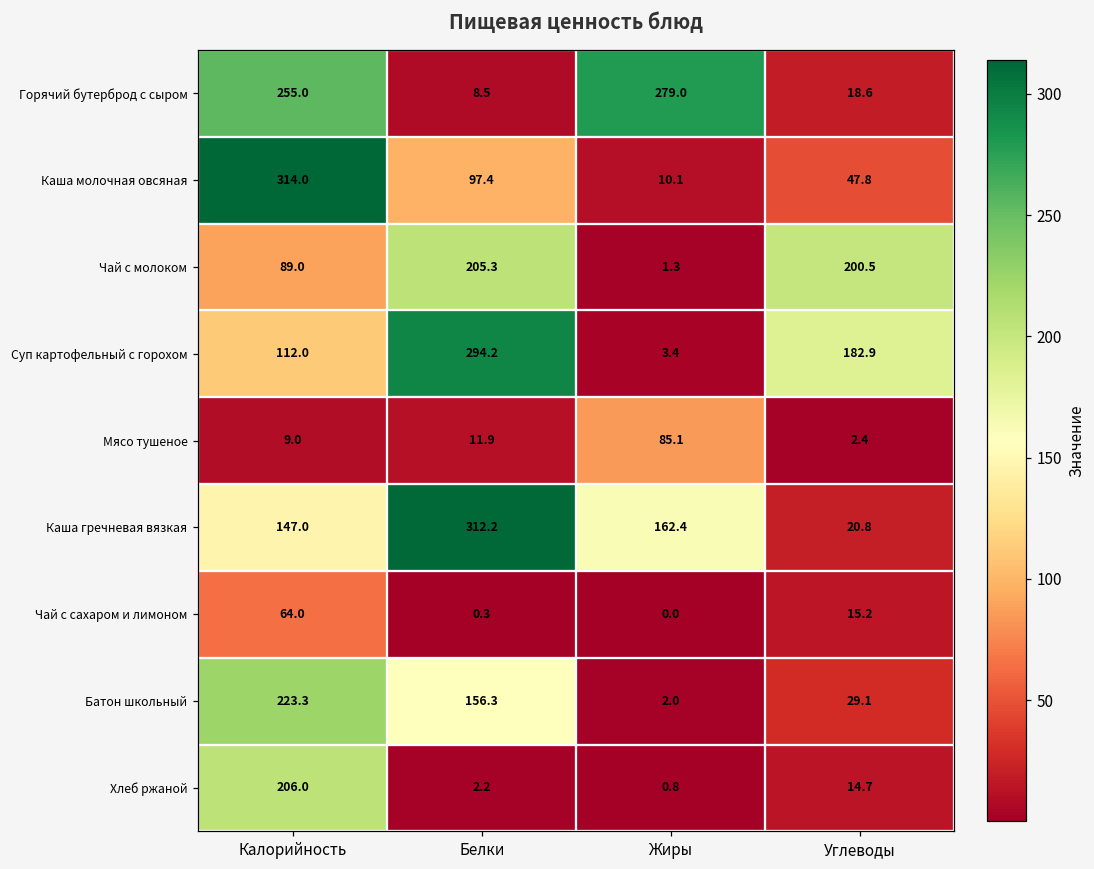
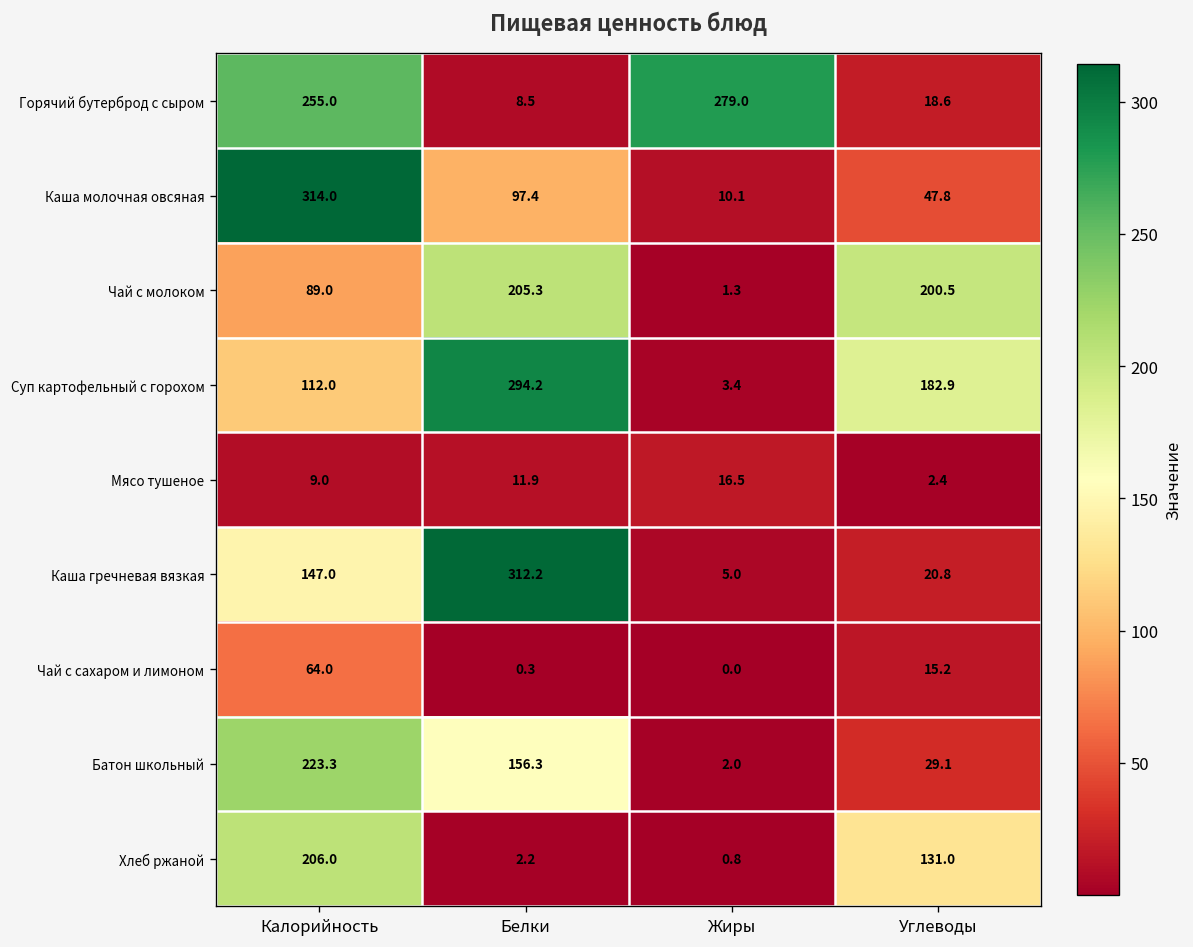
Мясо тушеное, Жиры: 85.1 -> 16.5
Каша гречневая вязкая, Жиры: 162.4 -> 5.0
Хлеб ржаной, Углеводы: 14.7 -> 131.0
